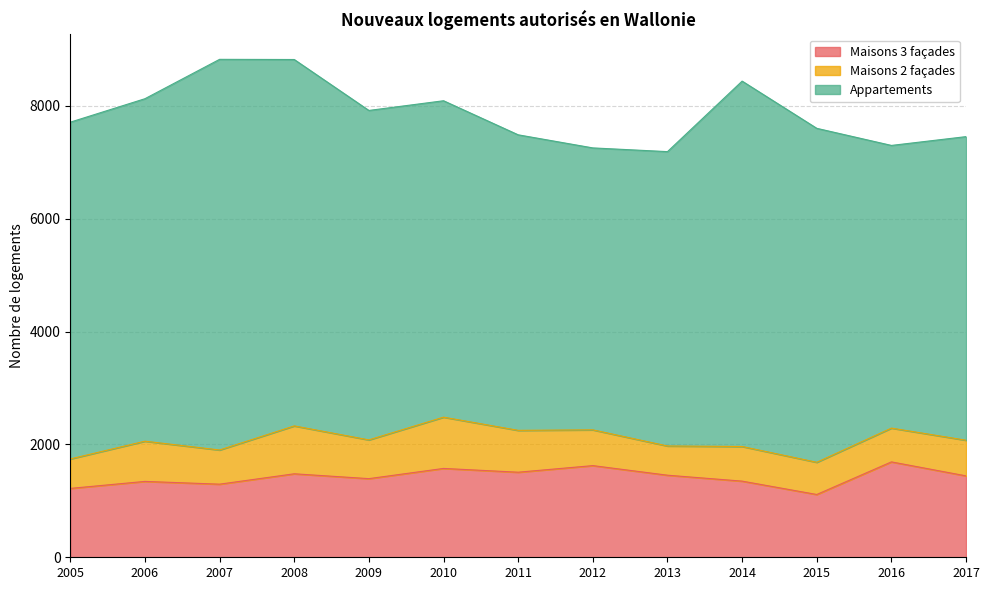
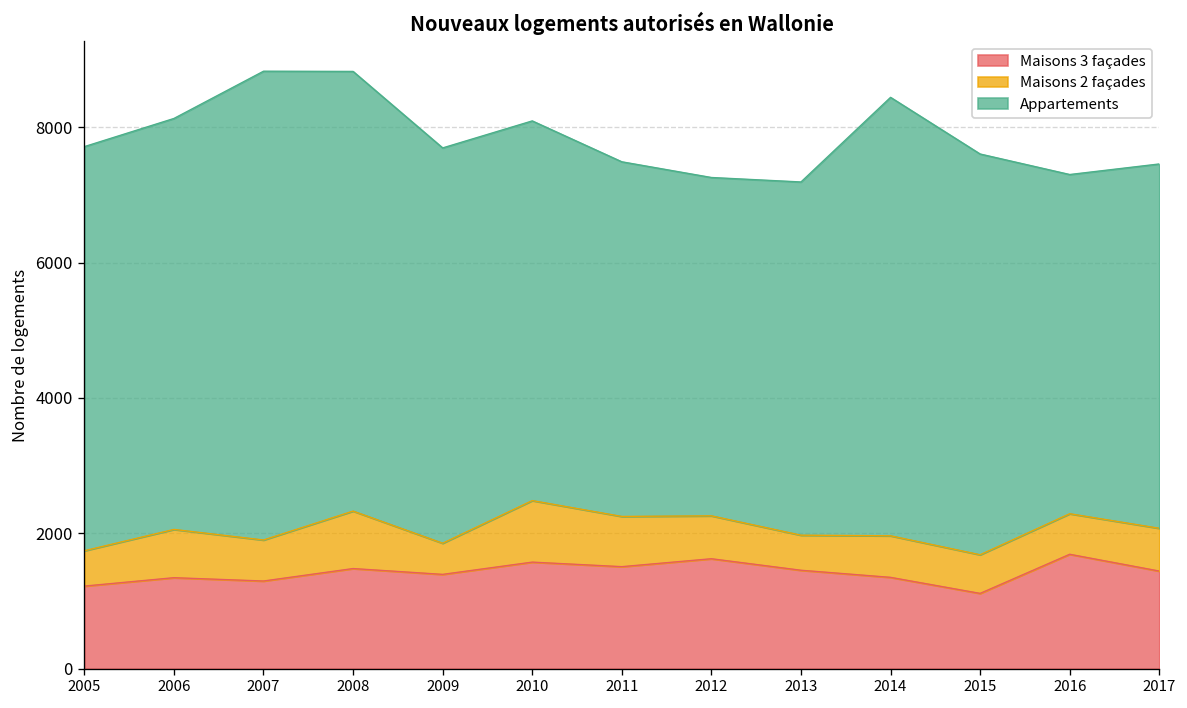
Maisons 2 façades, 2009: 700 -> 500
